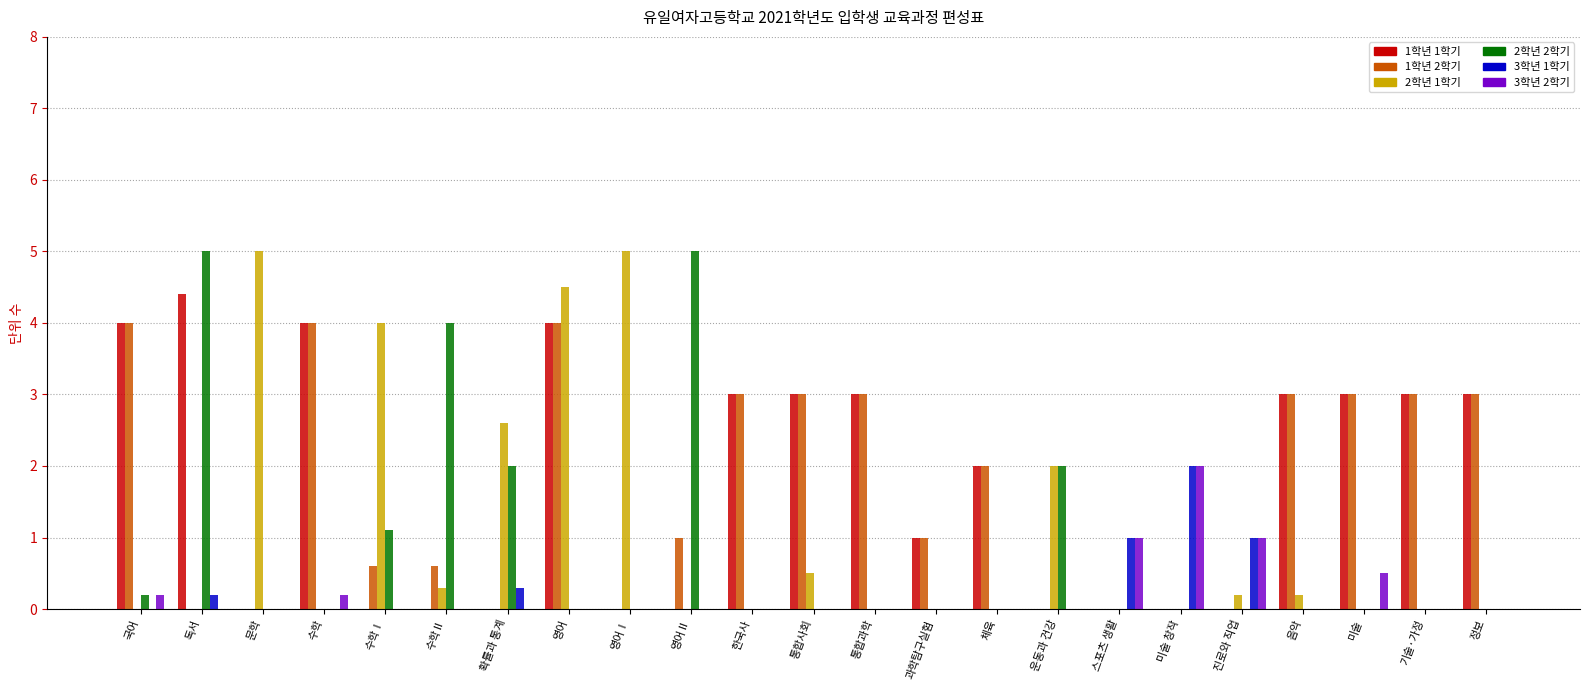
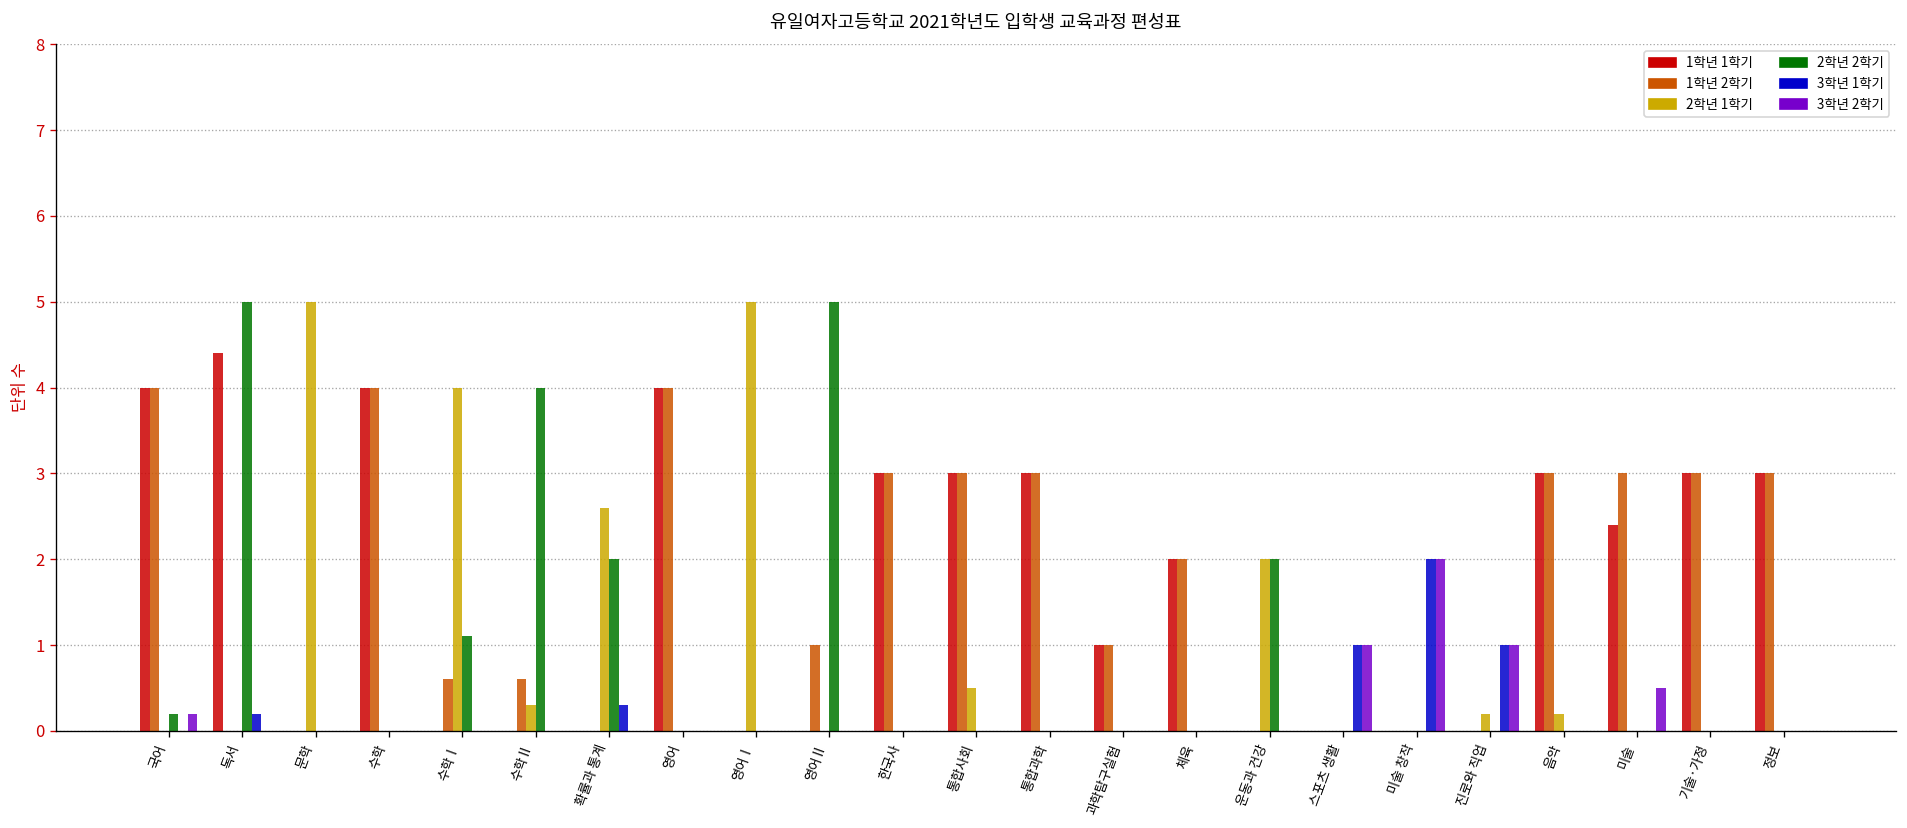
3학년 2학기, 수학: 0.2 -> 0.0
2학년 1학기, 영어: 4.5 -> 0.0
1학년 1학기, 미술: 3.0 -> 2.4
